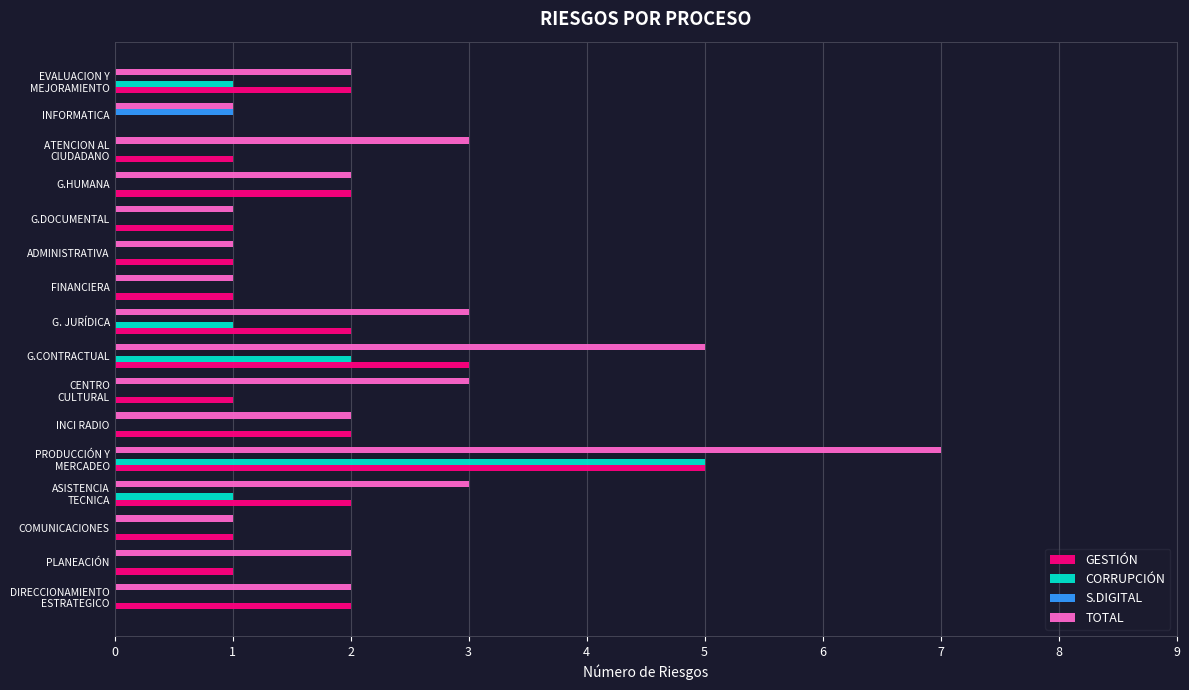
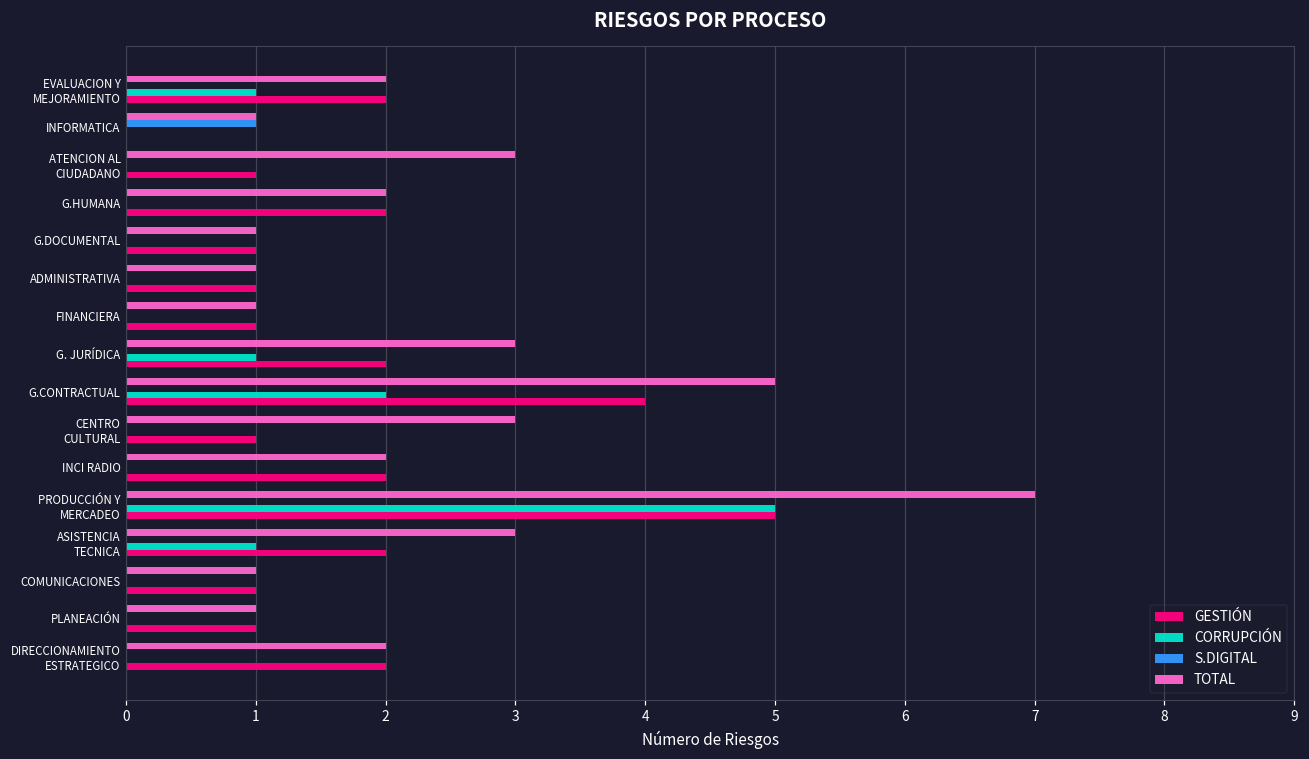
GESTIÓN, G.CONTRACTUAL: 3 -> 4
TOTAL, PLANEACIÓN: 2 -> 1
